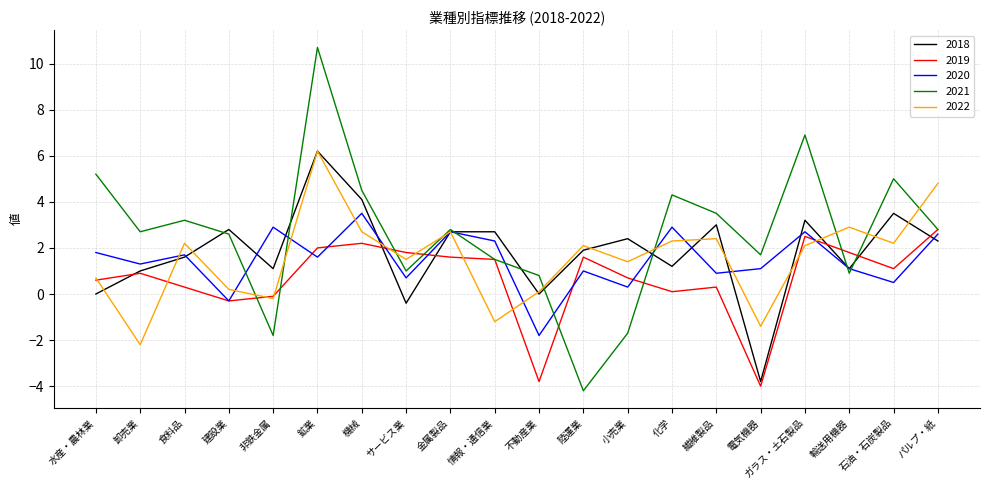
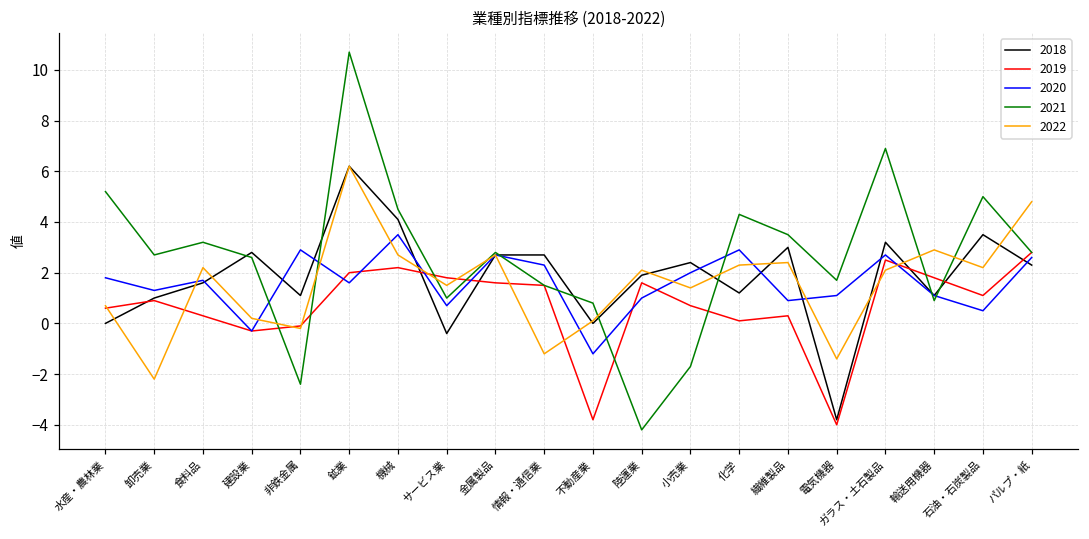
2021, 非鉄金属: -1.8 -> -2.4
2020, 不動産業: -1.8 -> -1.2
2020, 小売業: 0.3 -> 2.0
